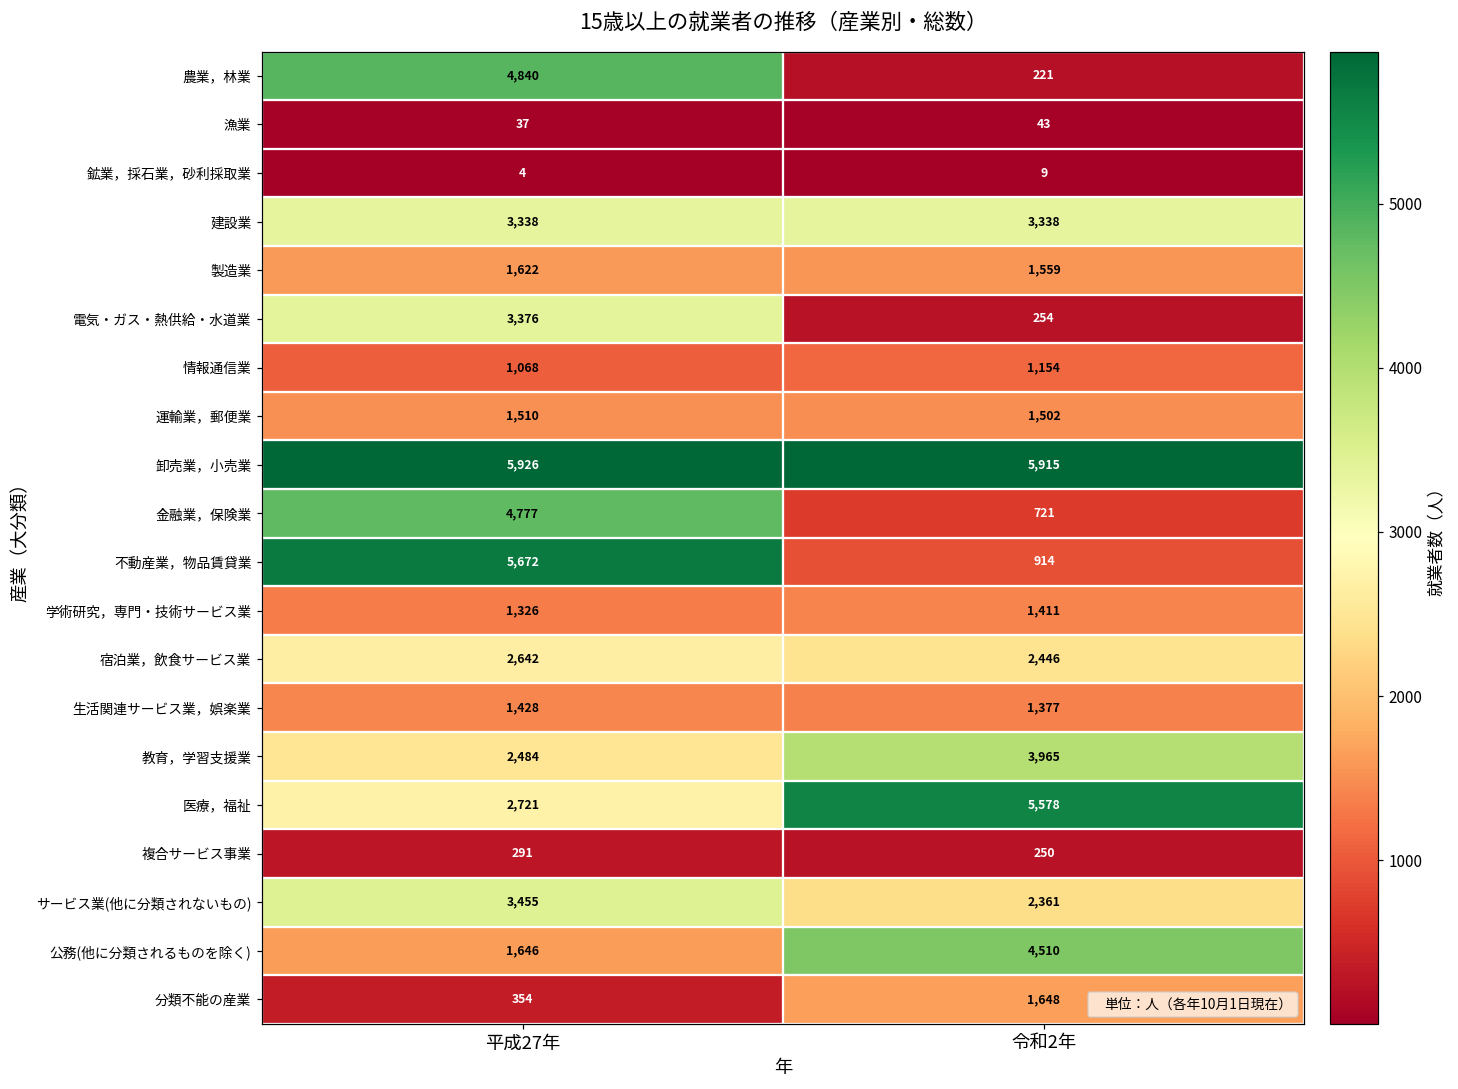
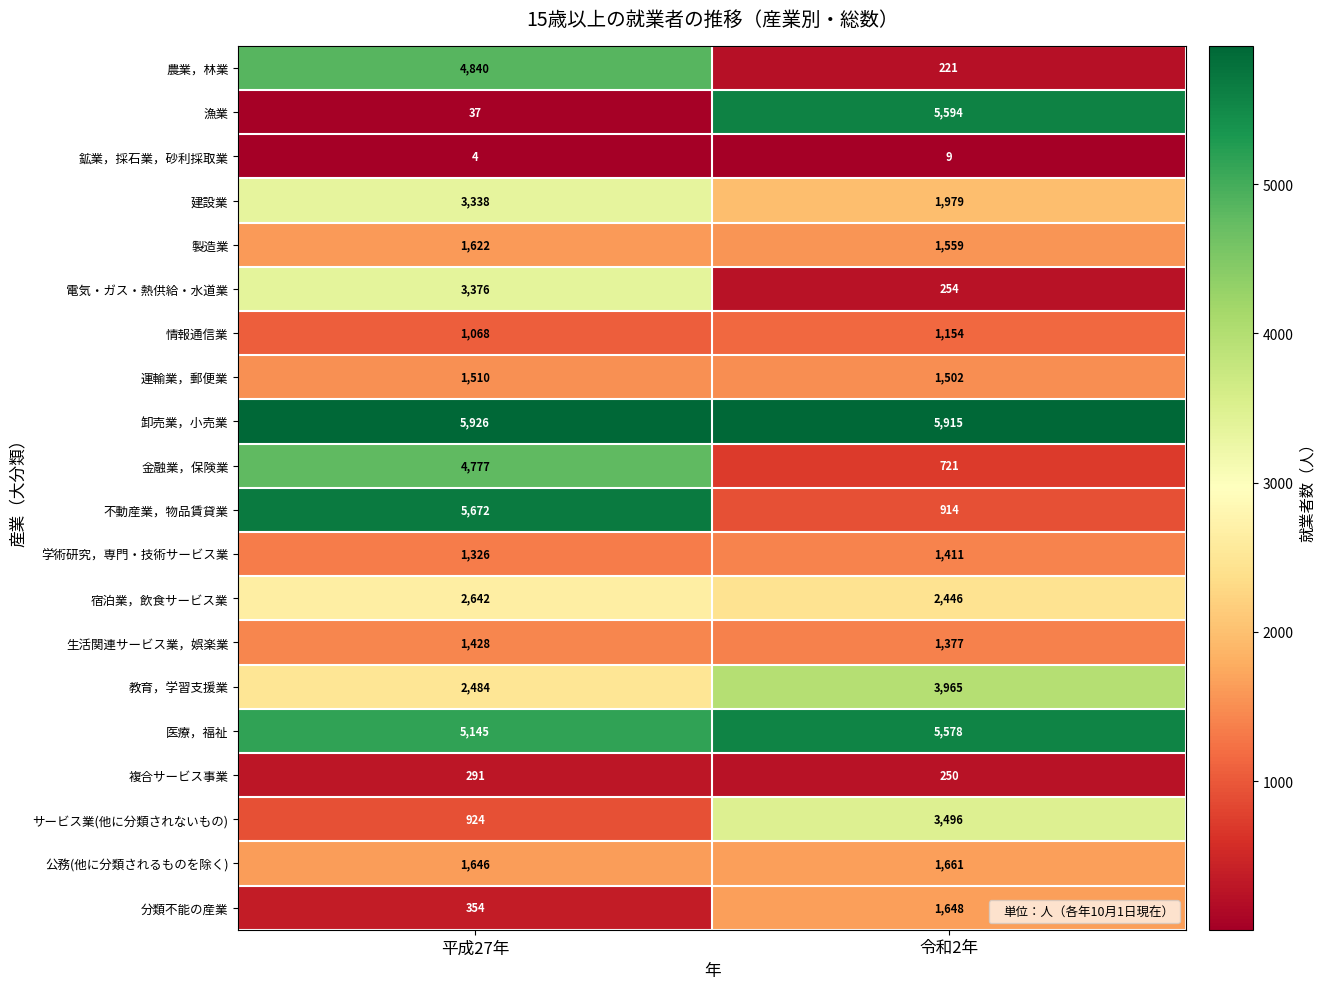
漁業, 令和2年: 43 -> 5,594
建設業, 令和2年: 3,338 -> 1,979
医療，福祉, 平成27年: 2,721 -> 5,145
サービス業(他に分類されないもの), 平成27年: 3,455 -> 924
サービス業(他に分類されないもの), 令和2年: 2,361 -> 3,496
公務(他に分類されるものを除く), 令和2年: 4,510 -> 1,661
